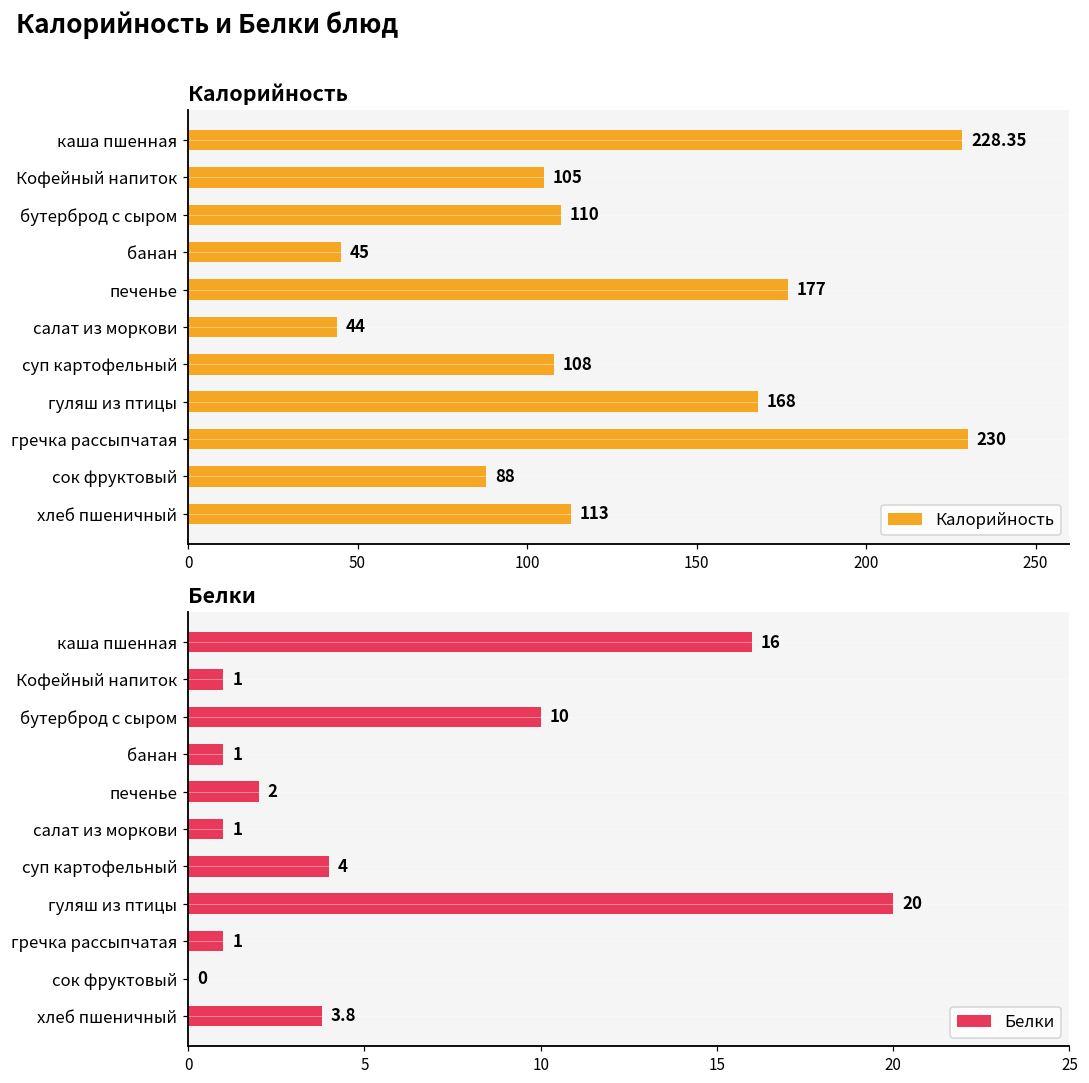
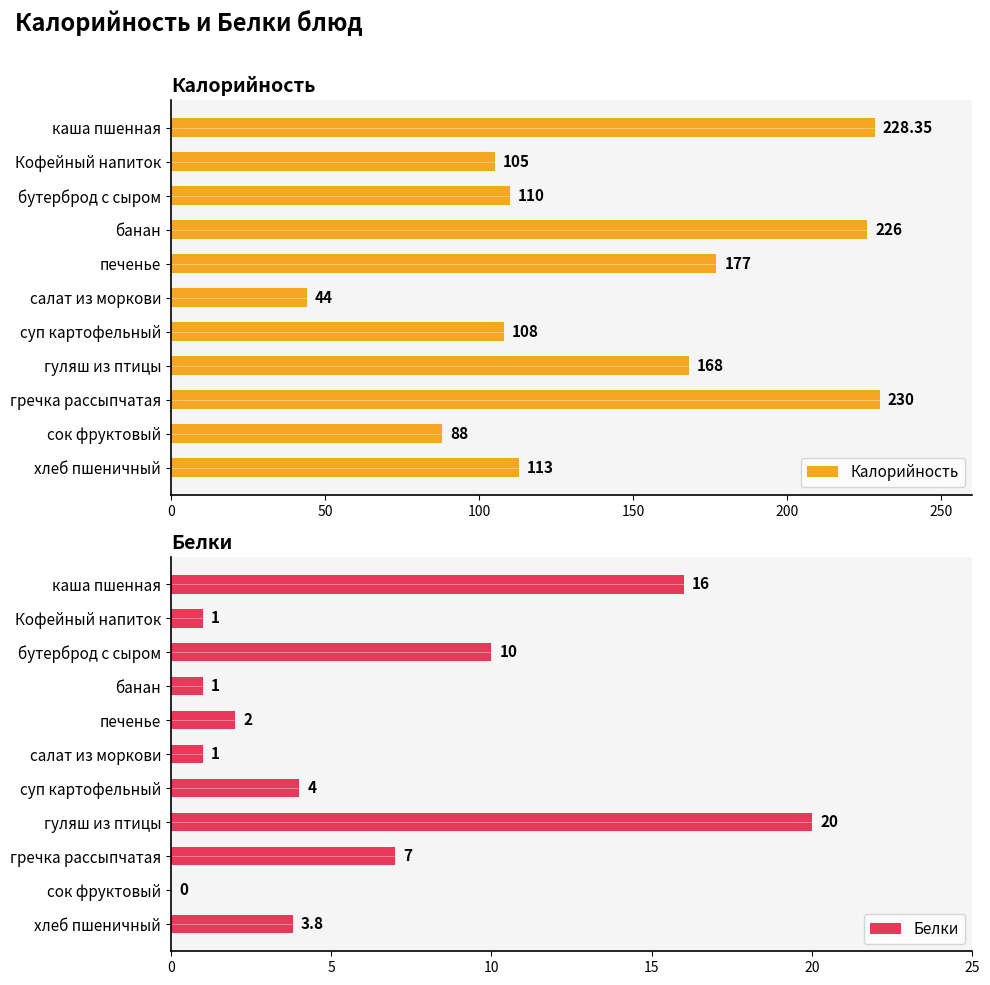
Калорийность, банан: 45 -> 226
Белки, гречка рассыпчатая: 1 -> 7
